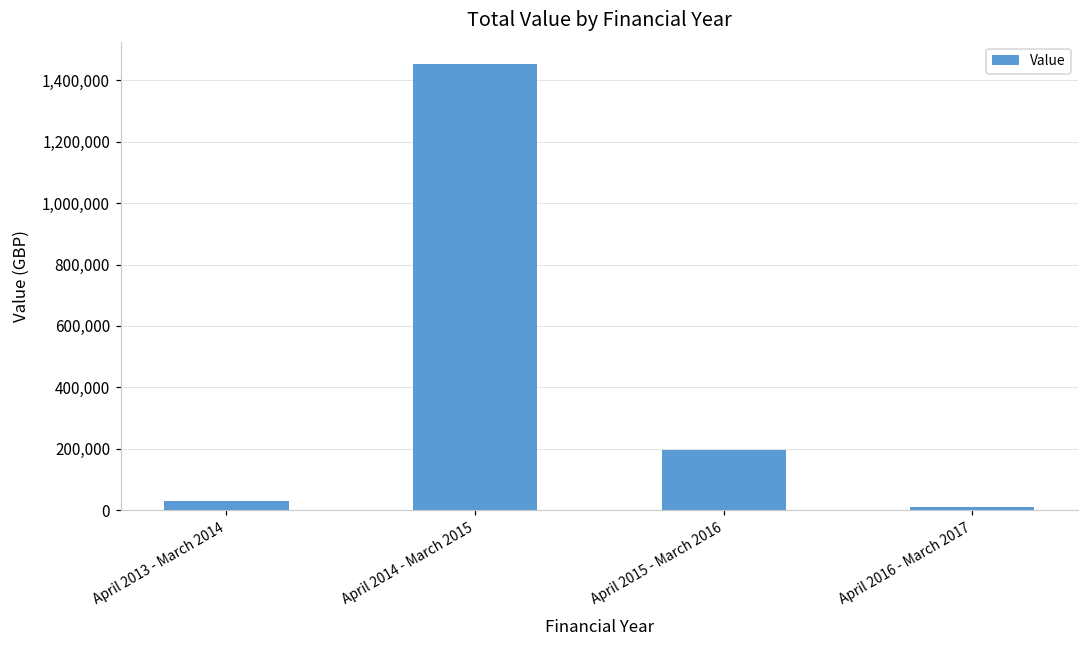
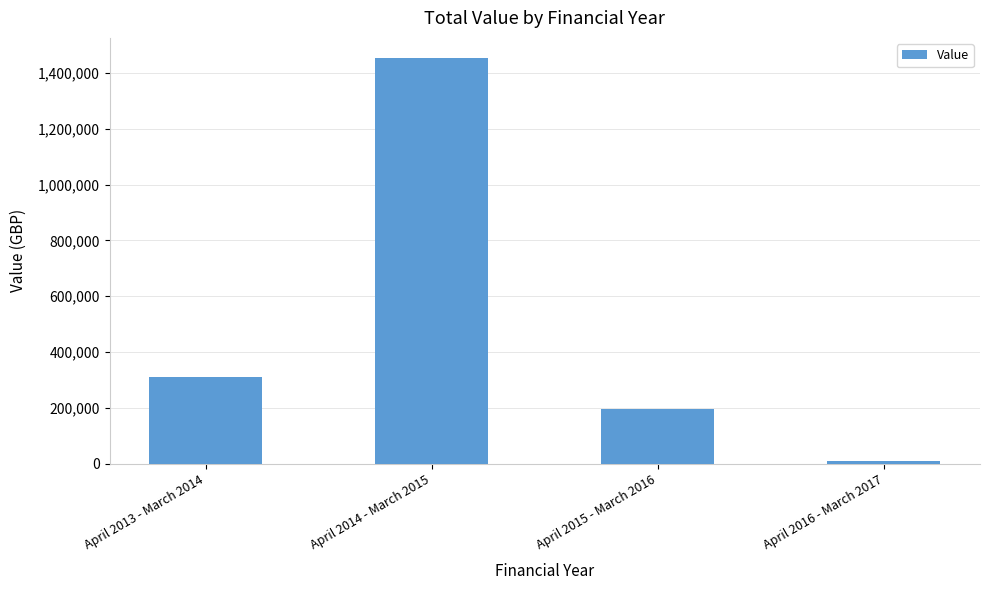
April 2013 - March 2014: 30,000 -> 310,000
